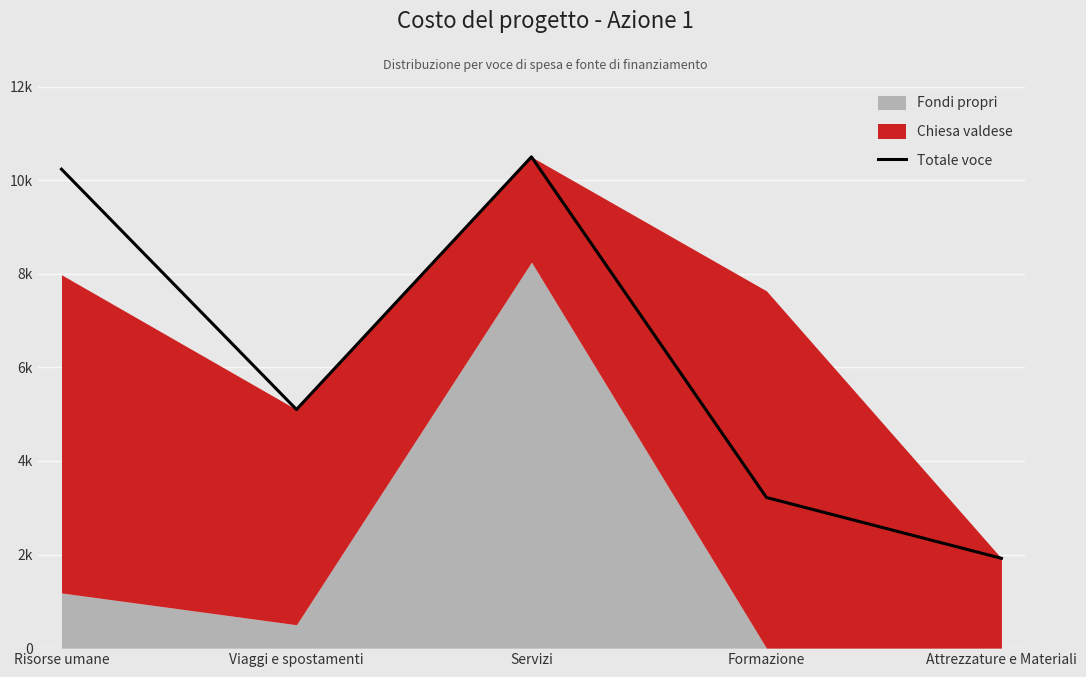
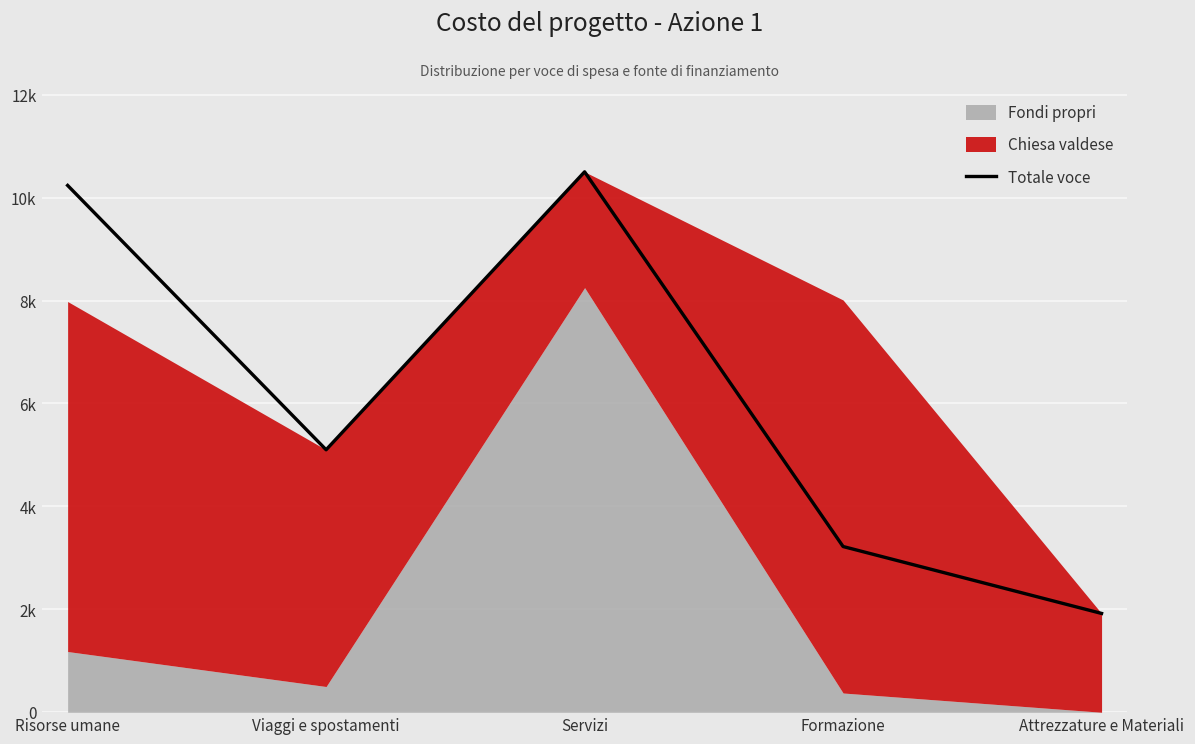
Fondi propri, Formazione: 0 -> 400
